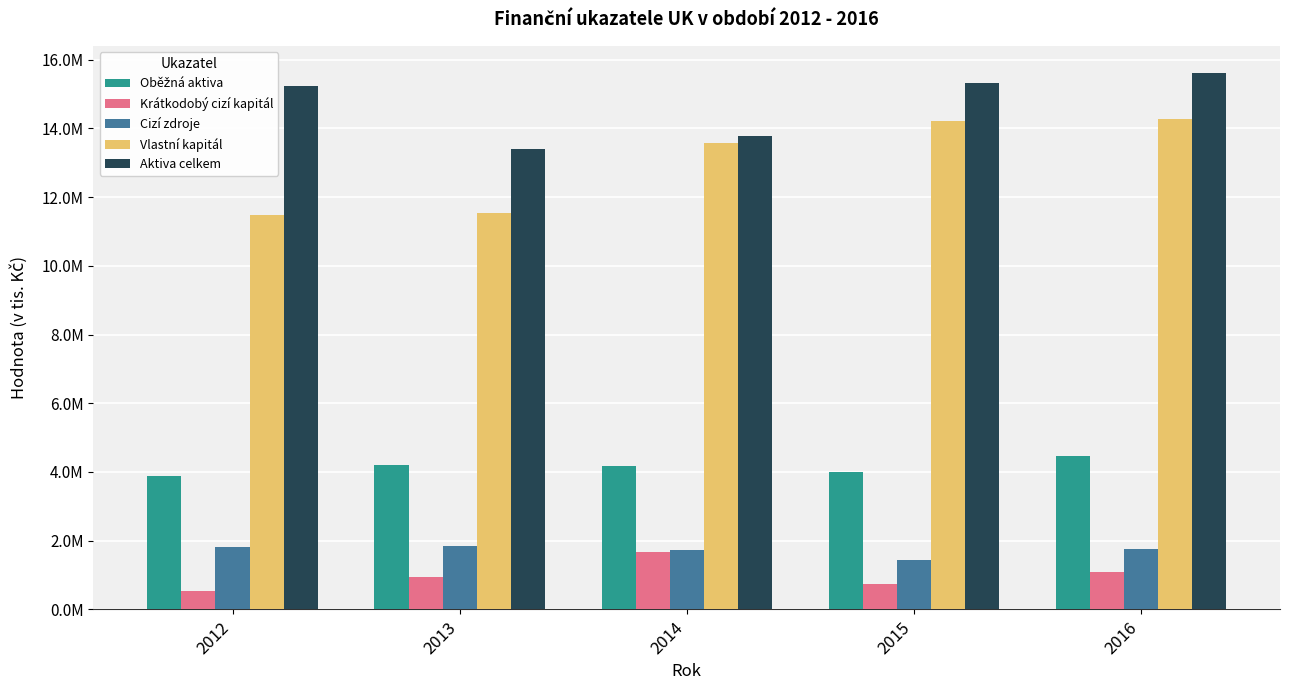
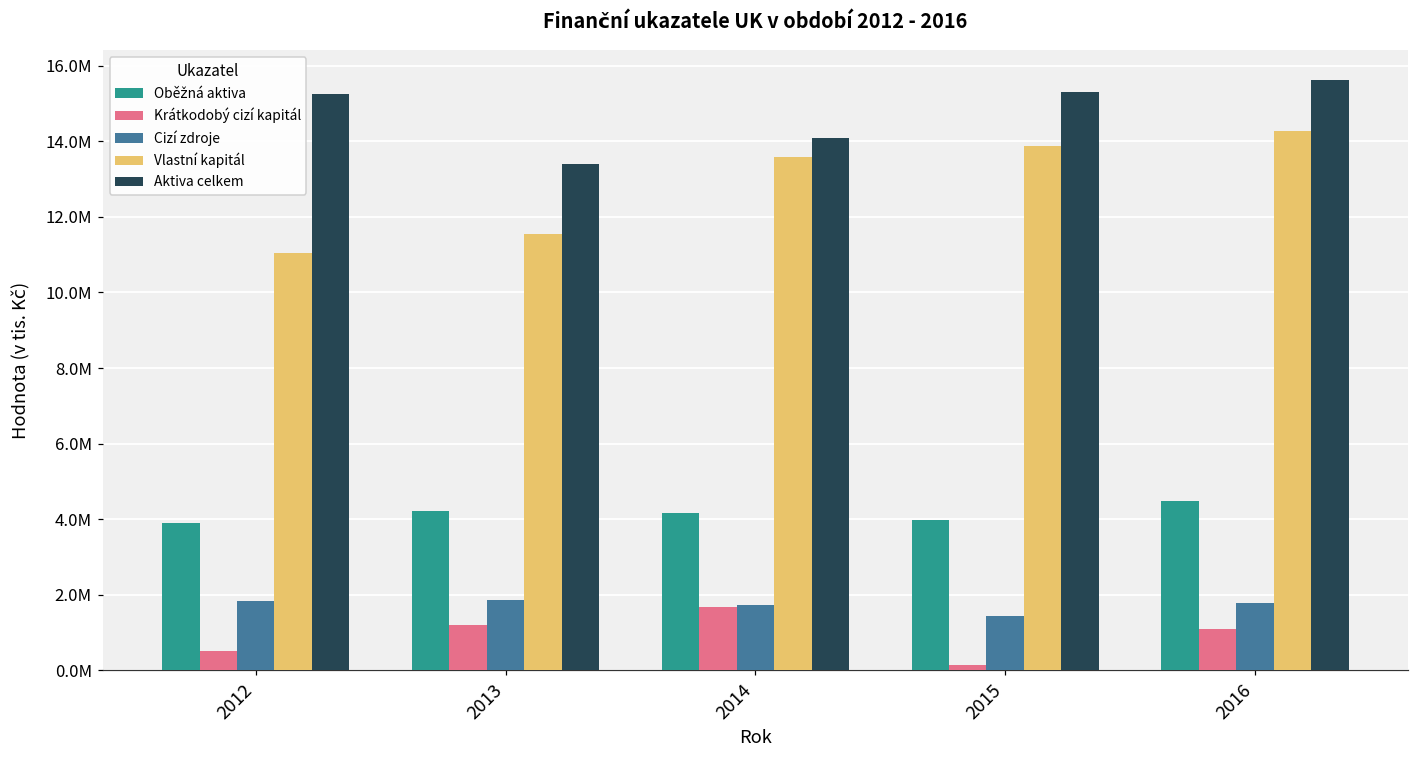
Vlastní kapitál, 2012: 11500000 -> 11000000
Krátkodobý cizí kapitál, 2013: 900000 -> 1200000
Aktiva celkem, 2014: 13800000 -> 14100000
Krátkodobý cizí kapitál, 2015: 800000 -> 100000
Vlastní kapitál, 2015: 14200000 -> 13900000
